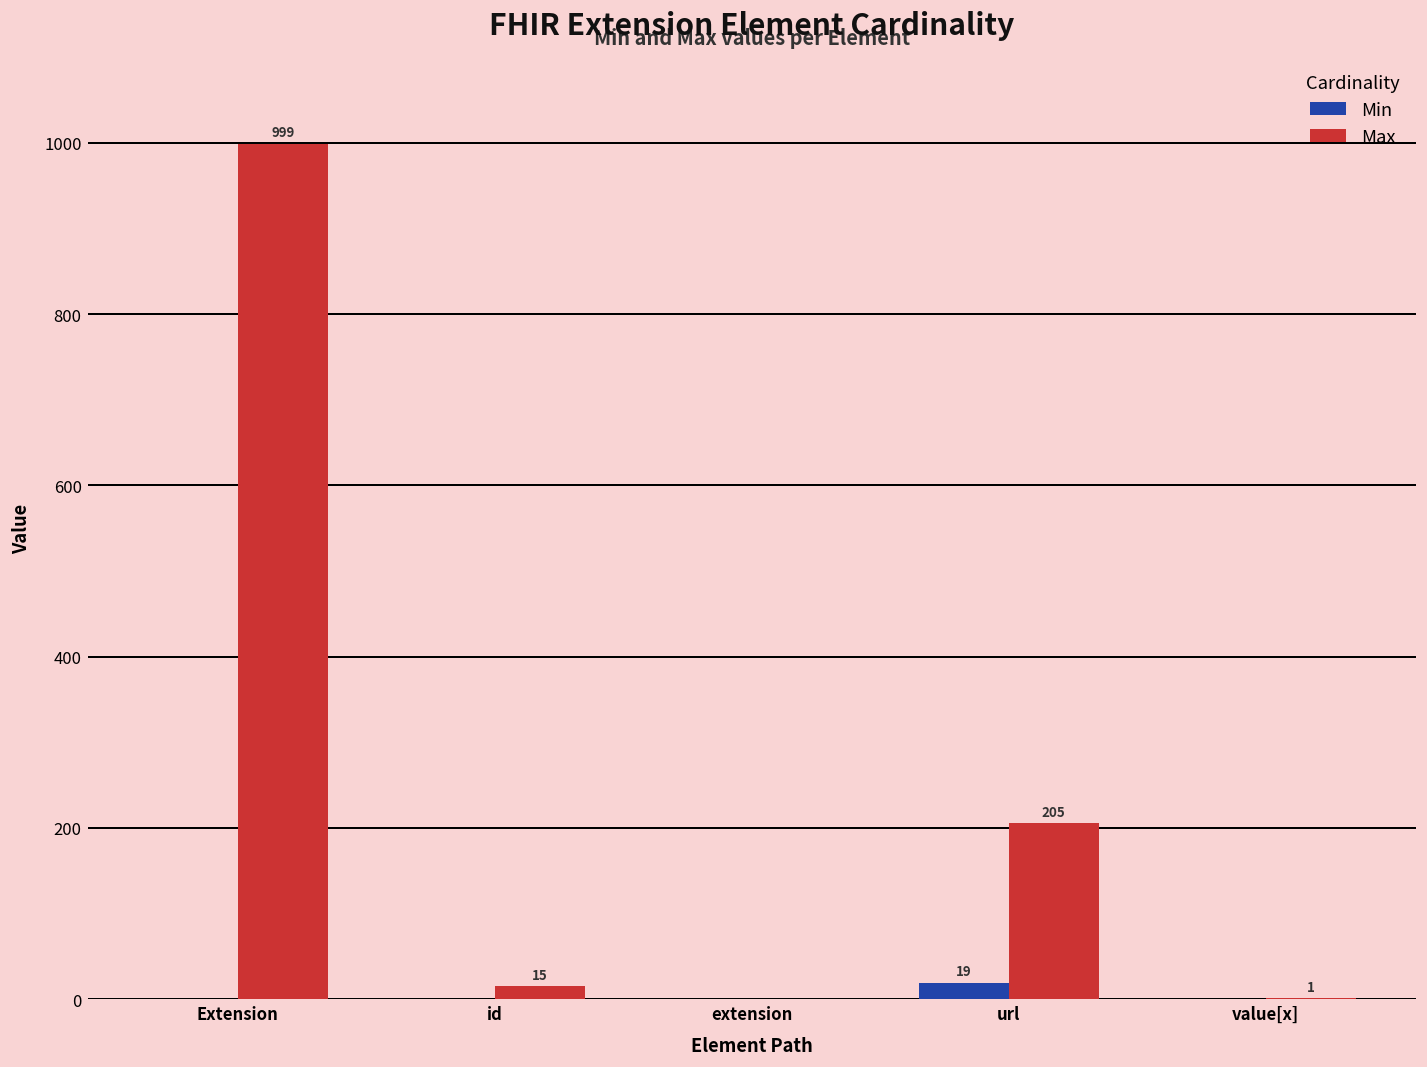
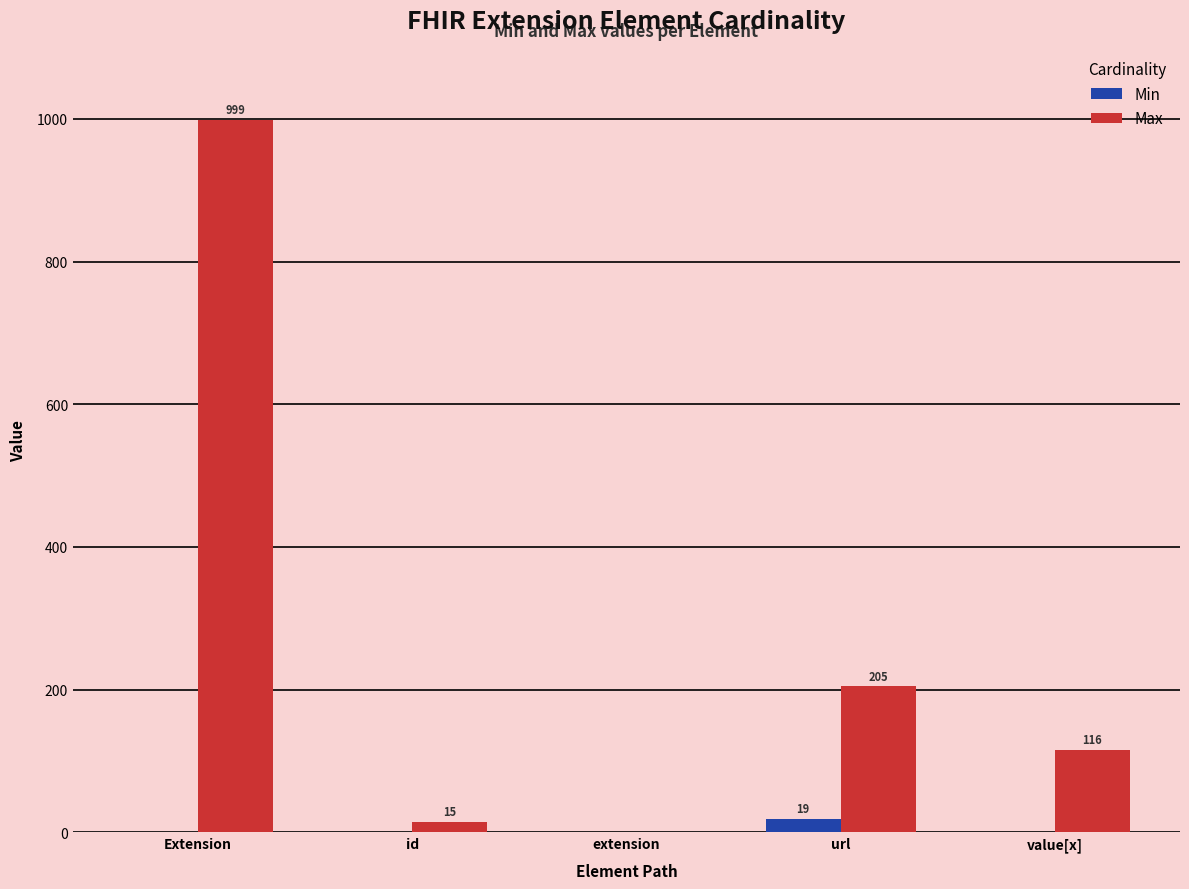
Max, value[x]: 1 -> 116
